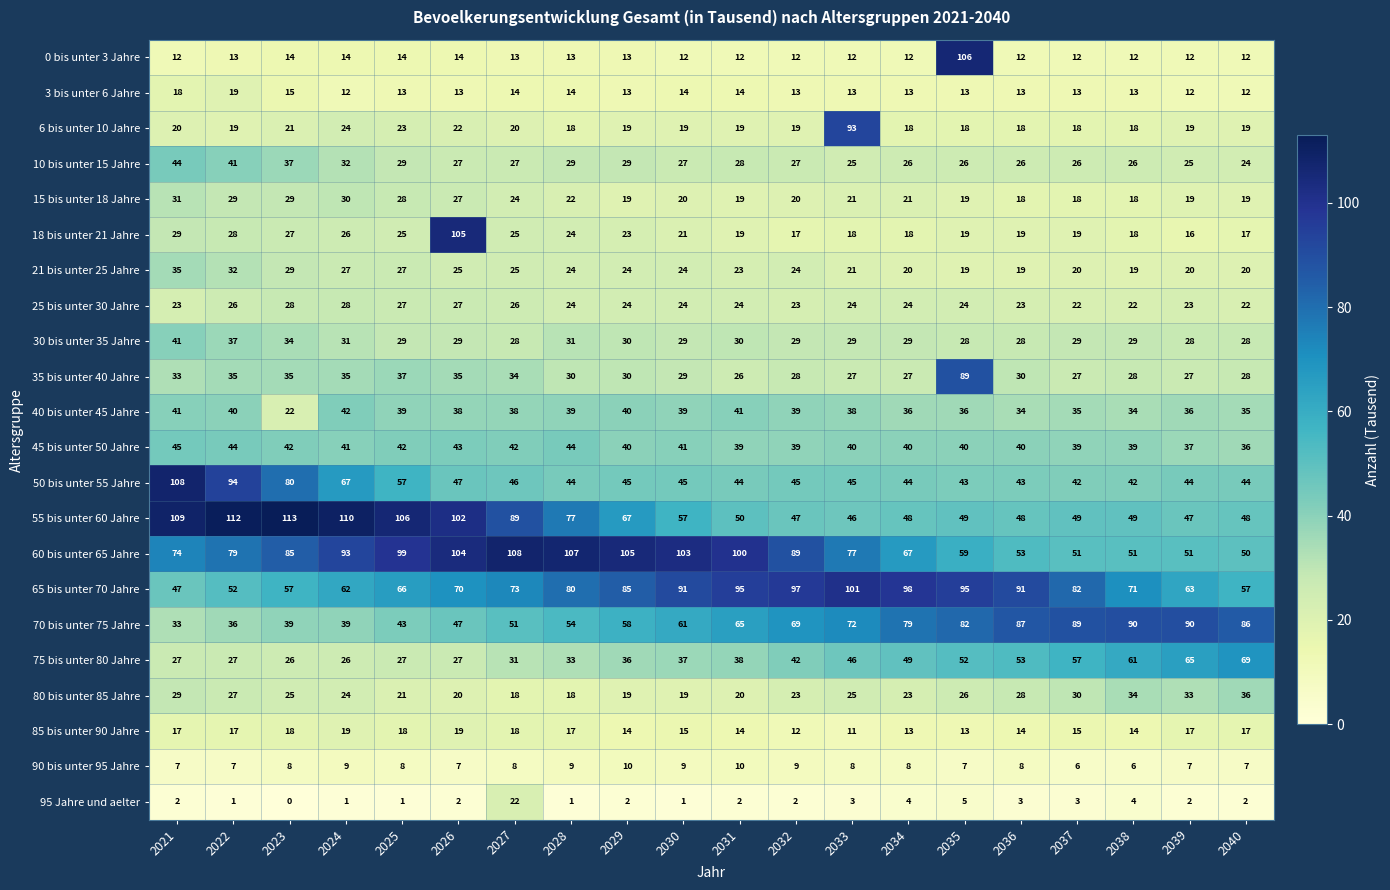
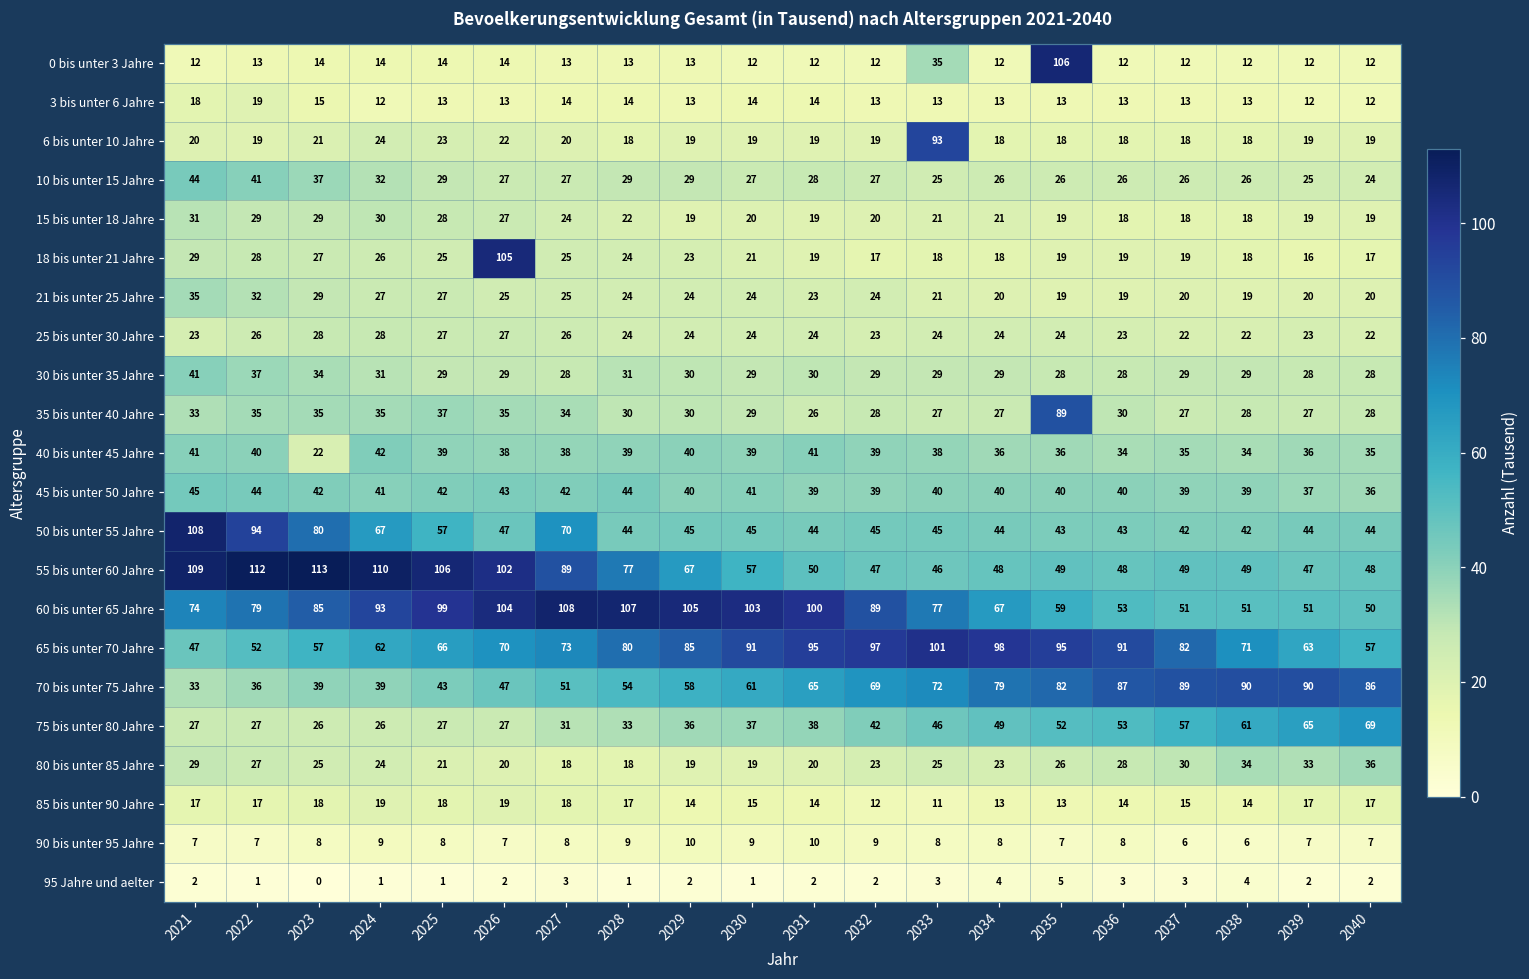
0 bis unter 3 Jahre, 2033: 12 -> 35
50 bis unter 55 Jahre, 2027: 46 -> 70
95 Jahre und aelter, 2027: 22 -> 3
